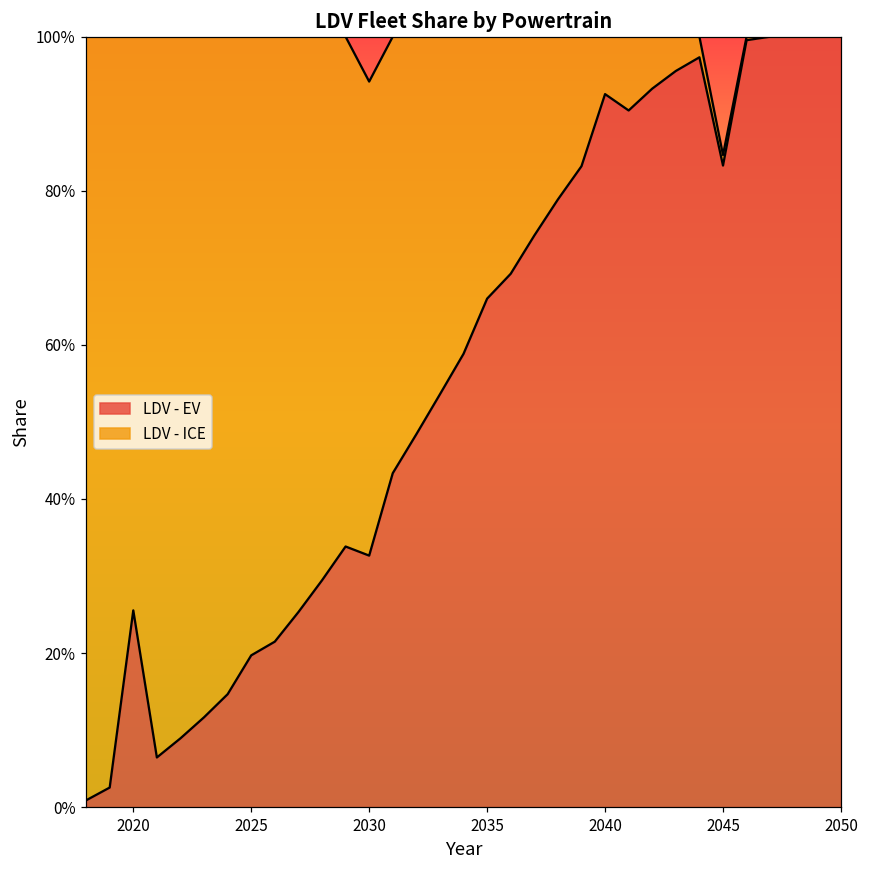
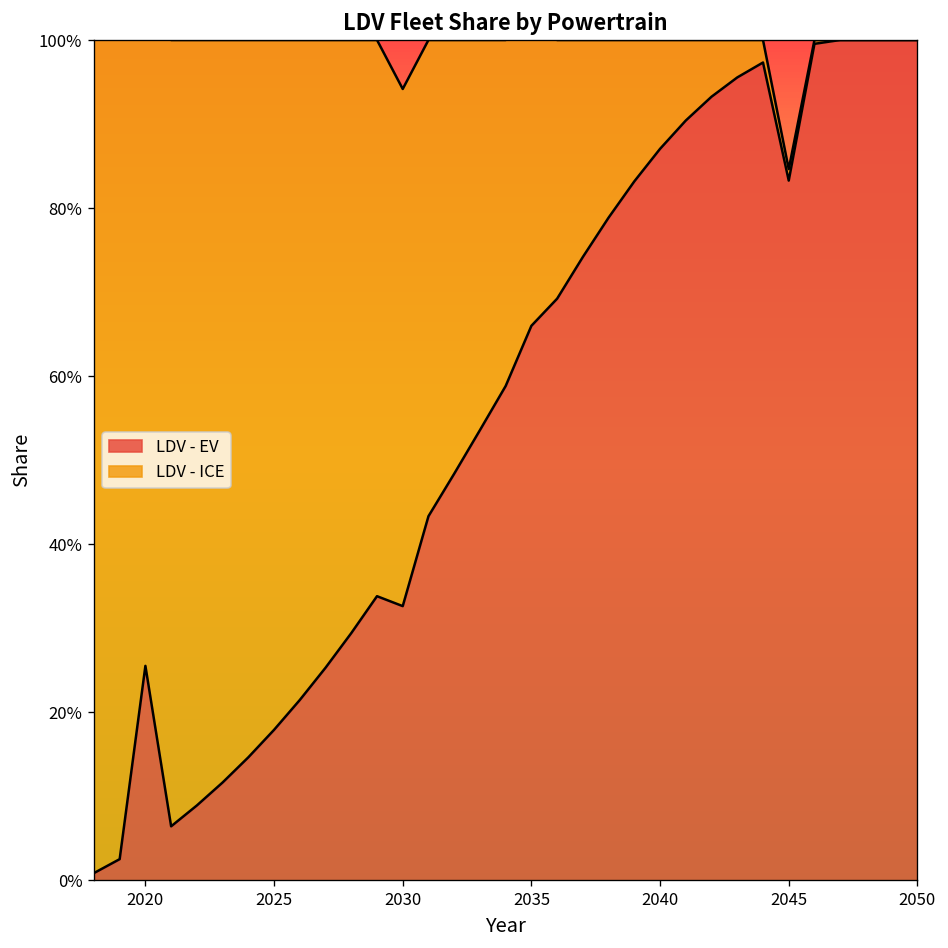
LDV - EV, 2025: 20% -> 18%
LDV - EV, 2040: 93% -> 87%
